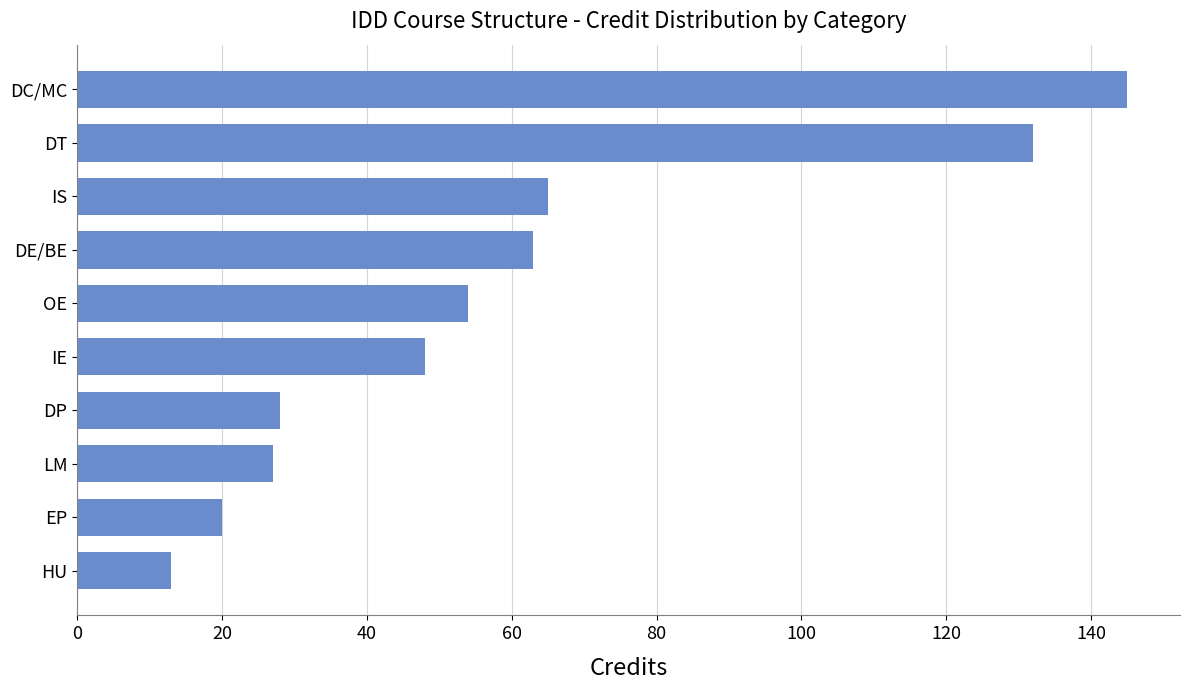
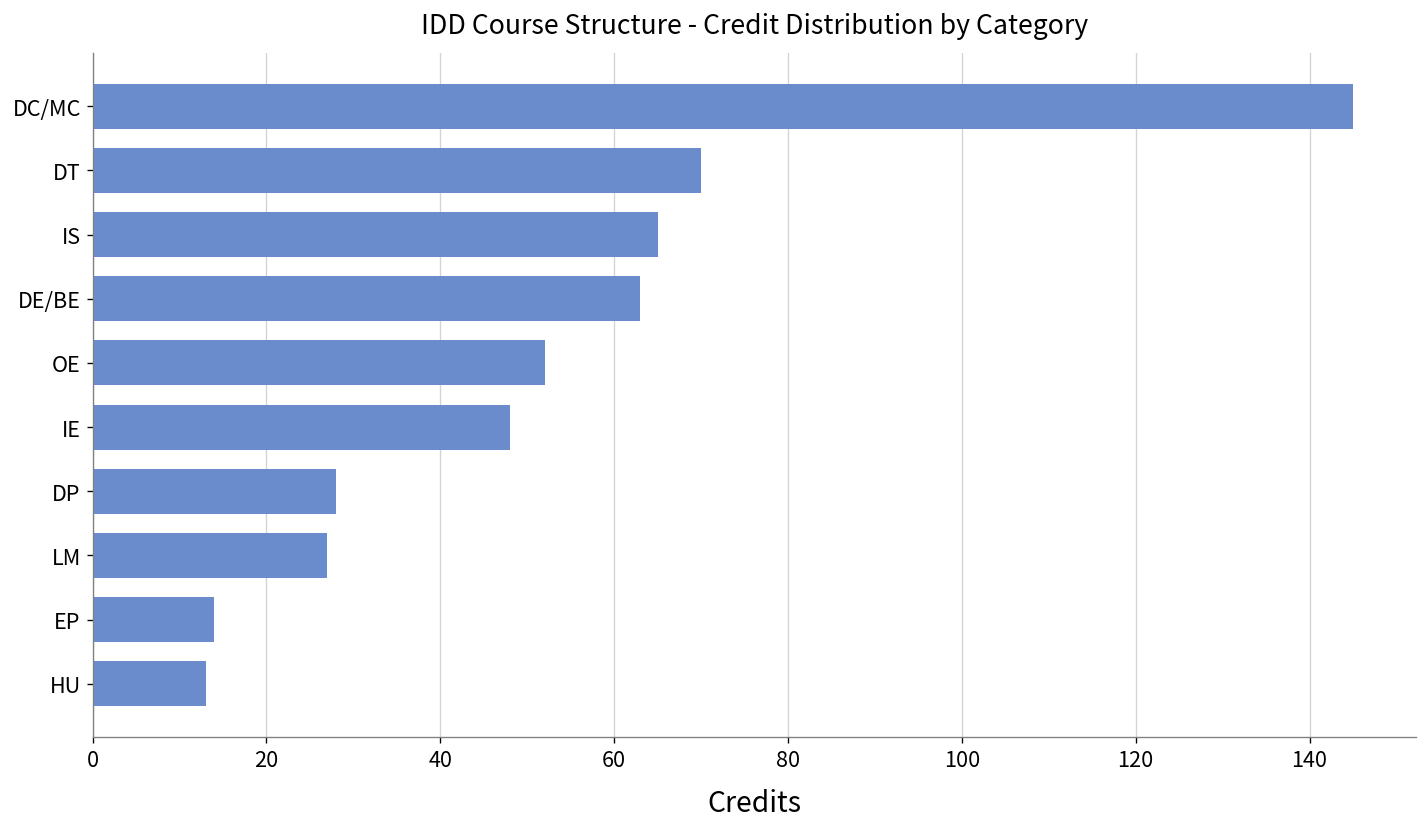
DT: 132 -> 70
OE: 54 -> 52
EP: 20 -> 14
